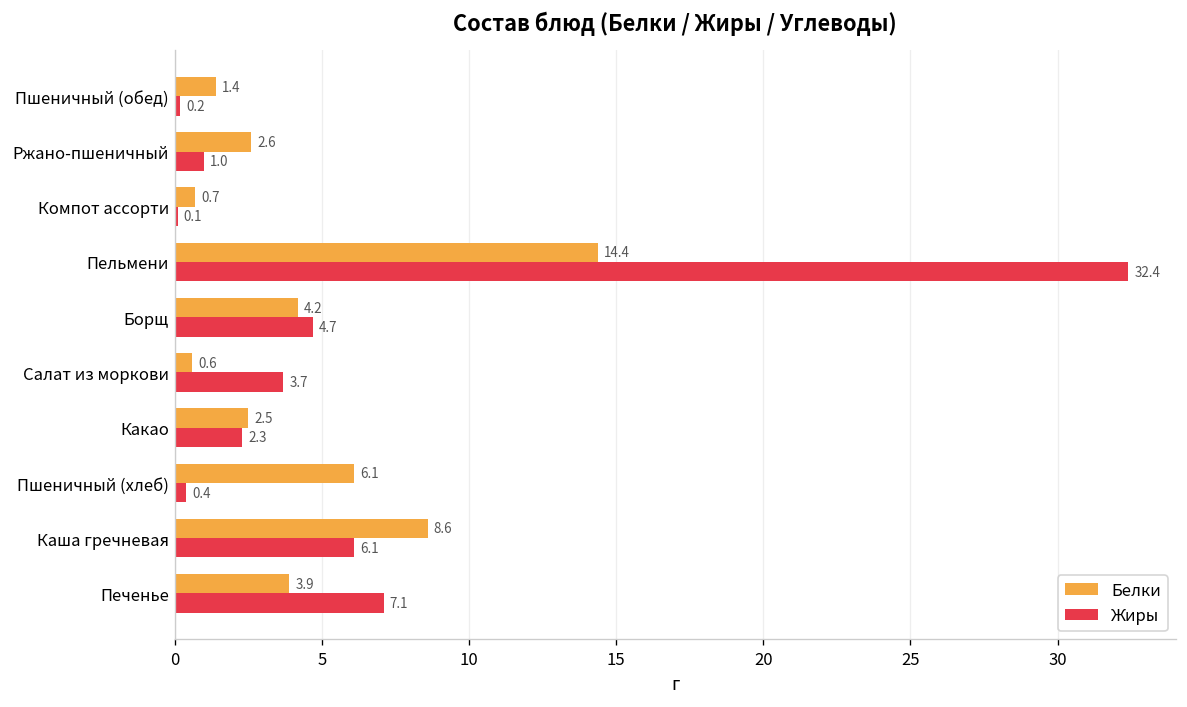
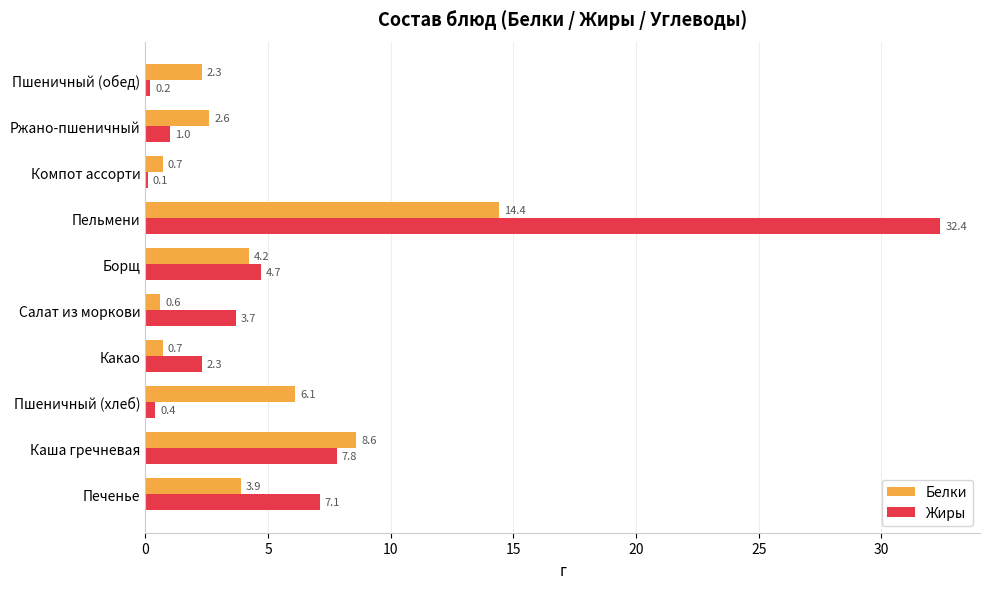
Белки, Пшеничный (обед): 1.4 -> 2.3
Белки, Какао: 2.5 -> 0.7
Жиры, Каша гречневая: 6.1 -> 7.8
